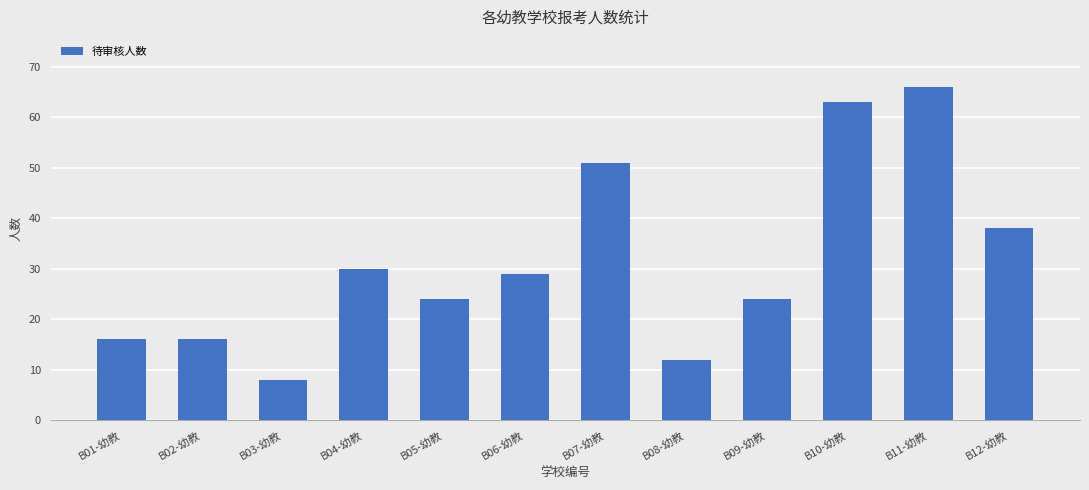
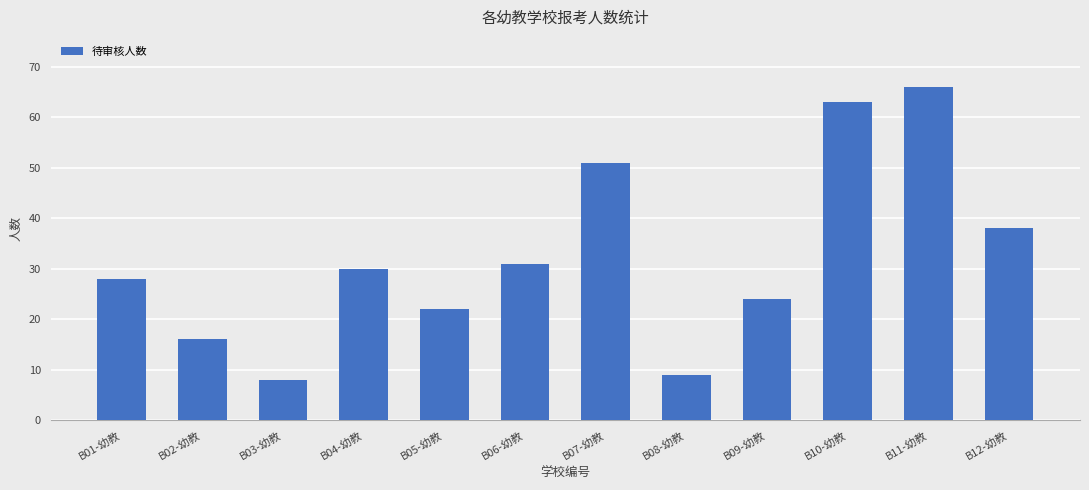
B01-幼教: 16 -> 28
B05-幼教: 24 -> 22
B06-幼教: 29 -> 31
B08-幼教: 12 -> 9
